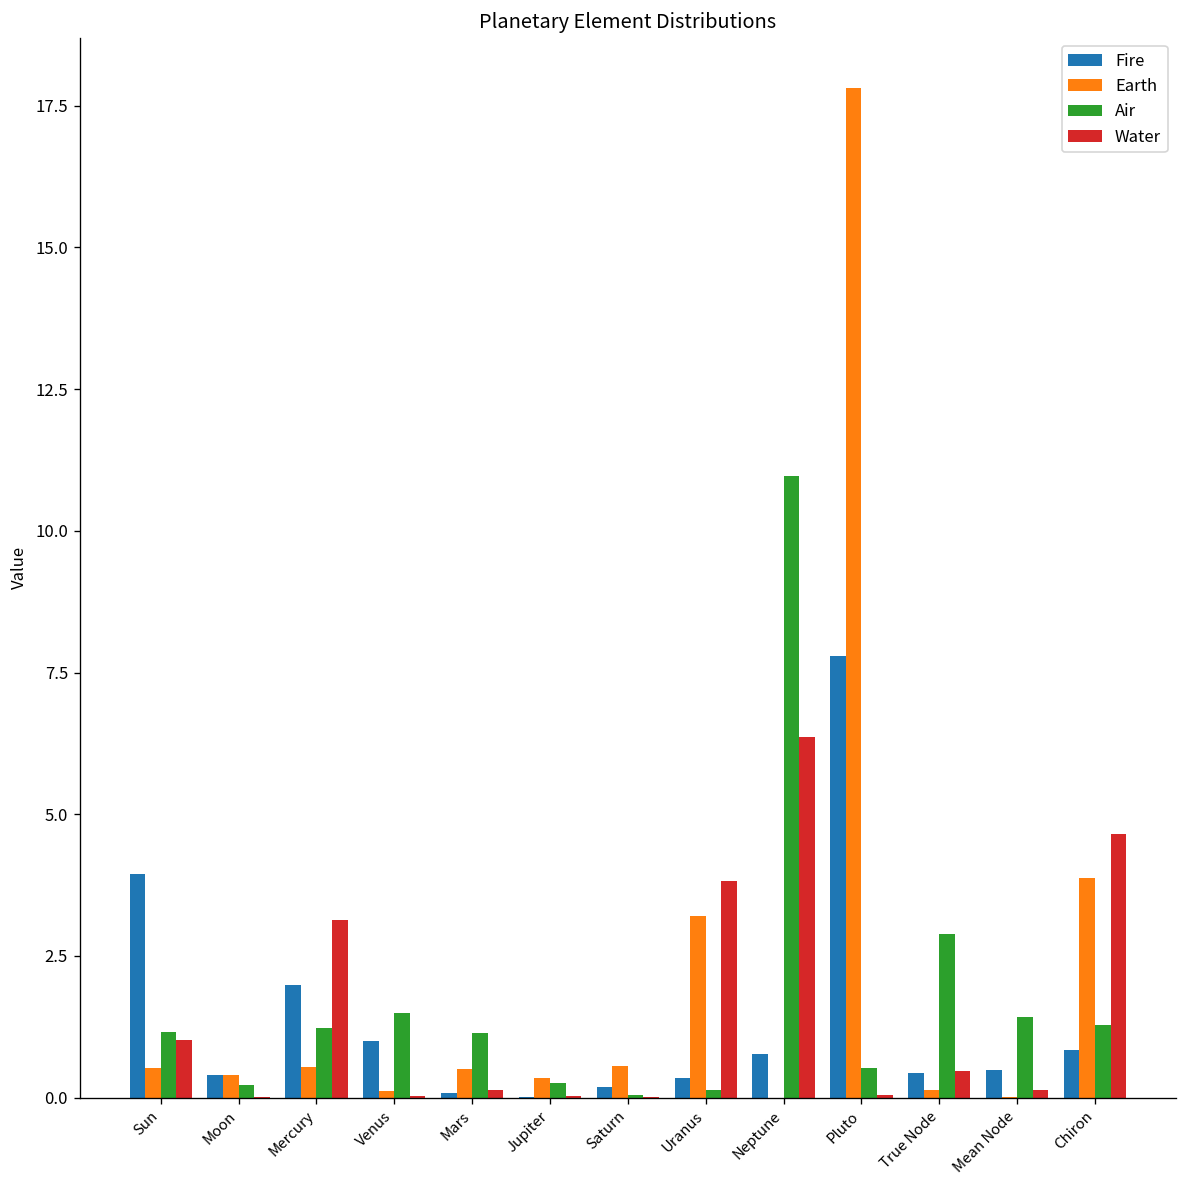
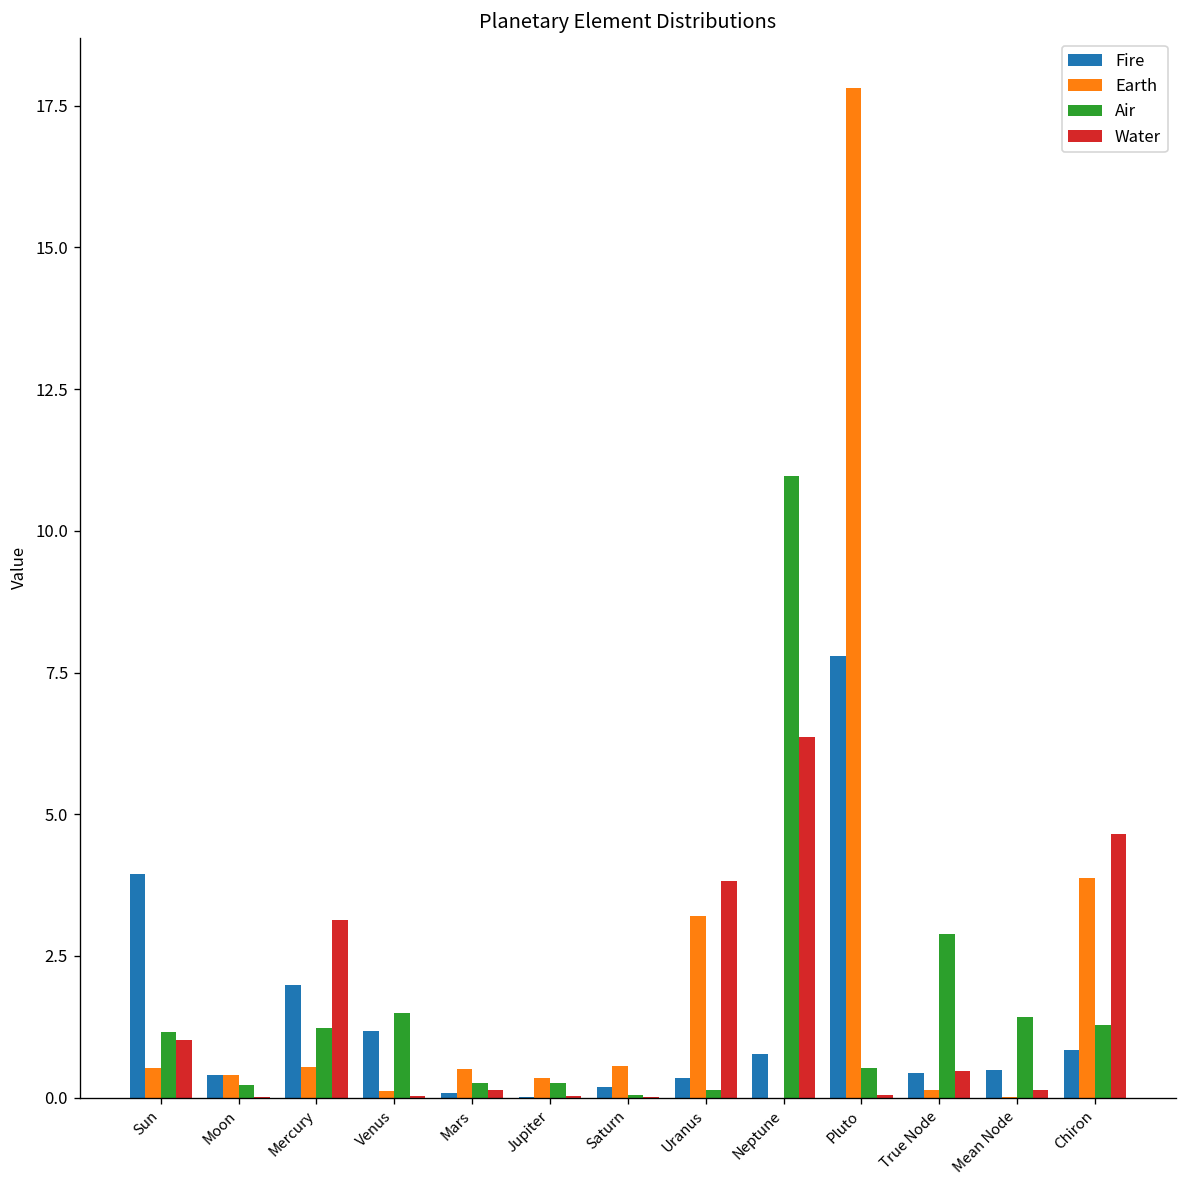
Fire, Venus: 1.0 -> 1.2
Air, Mars: 1.1 -> 0.3
